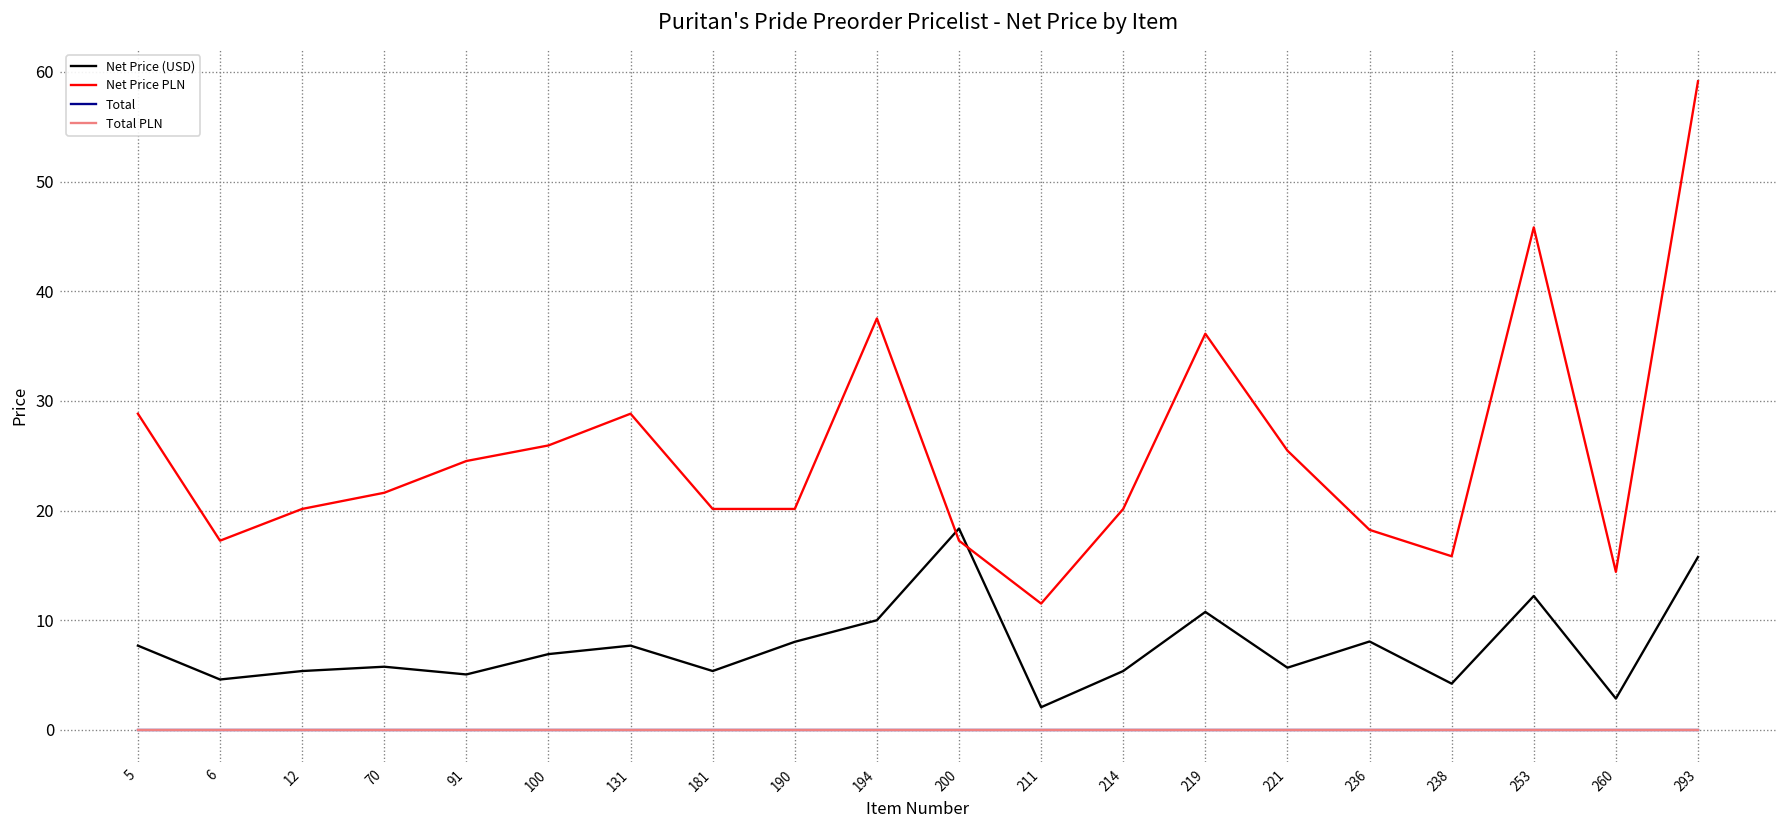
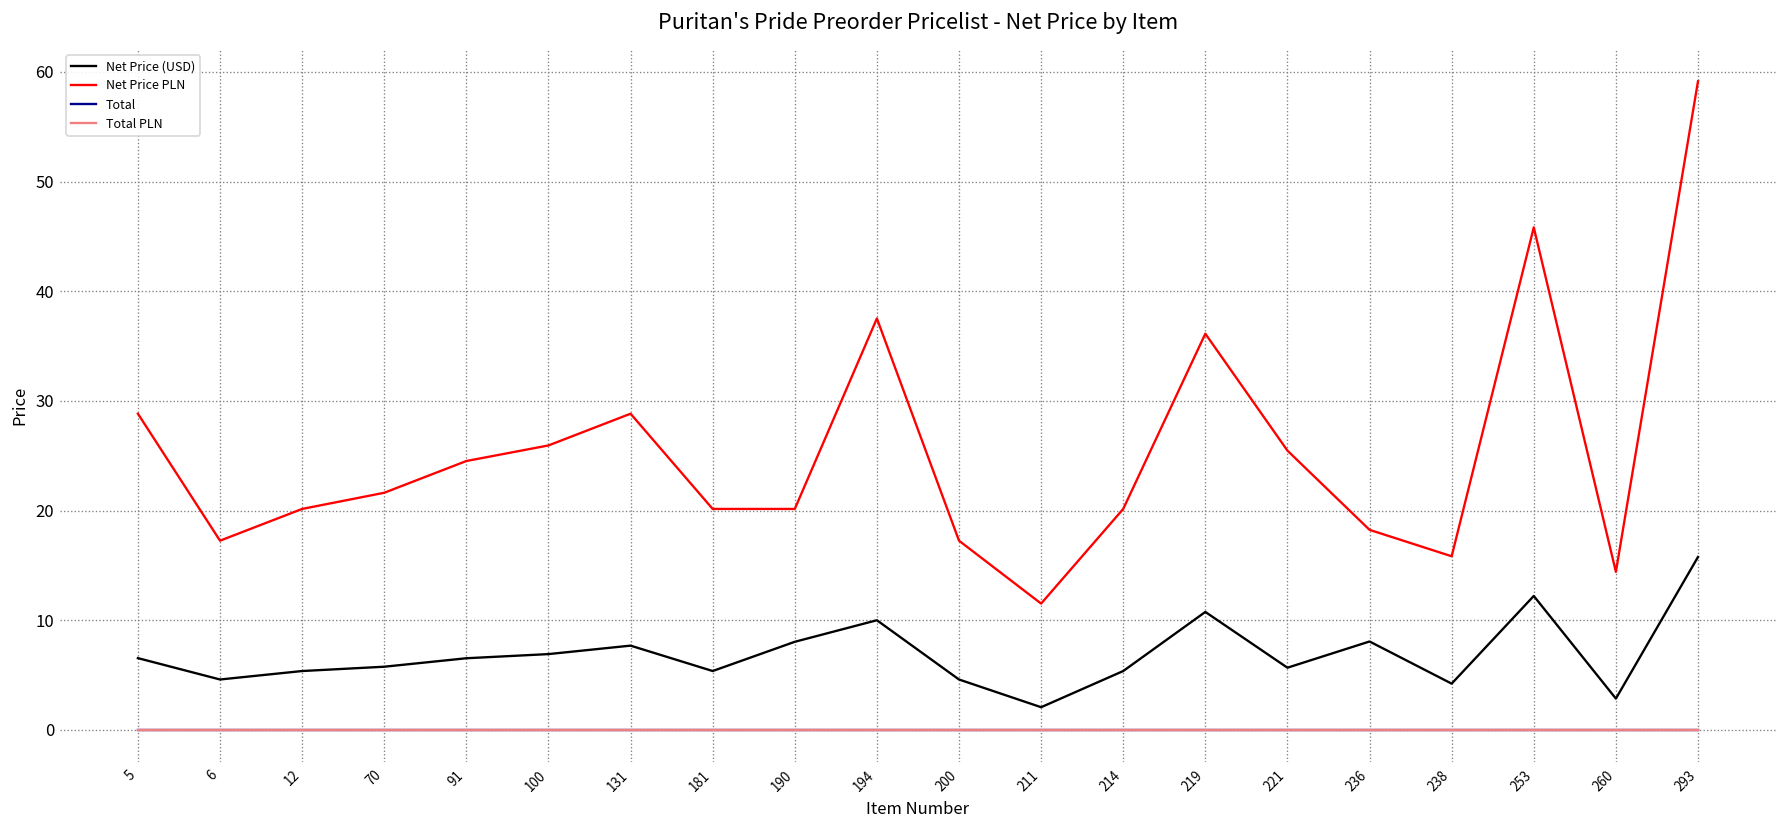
Net Price (USD), 5: 8 -> 7
Net Price (USD), 91: 5 -> 7
Net Price (USD), 200: 18 -> 5
